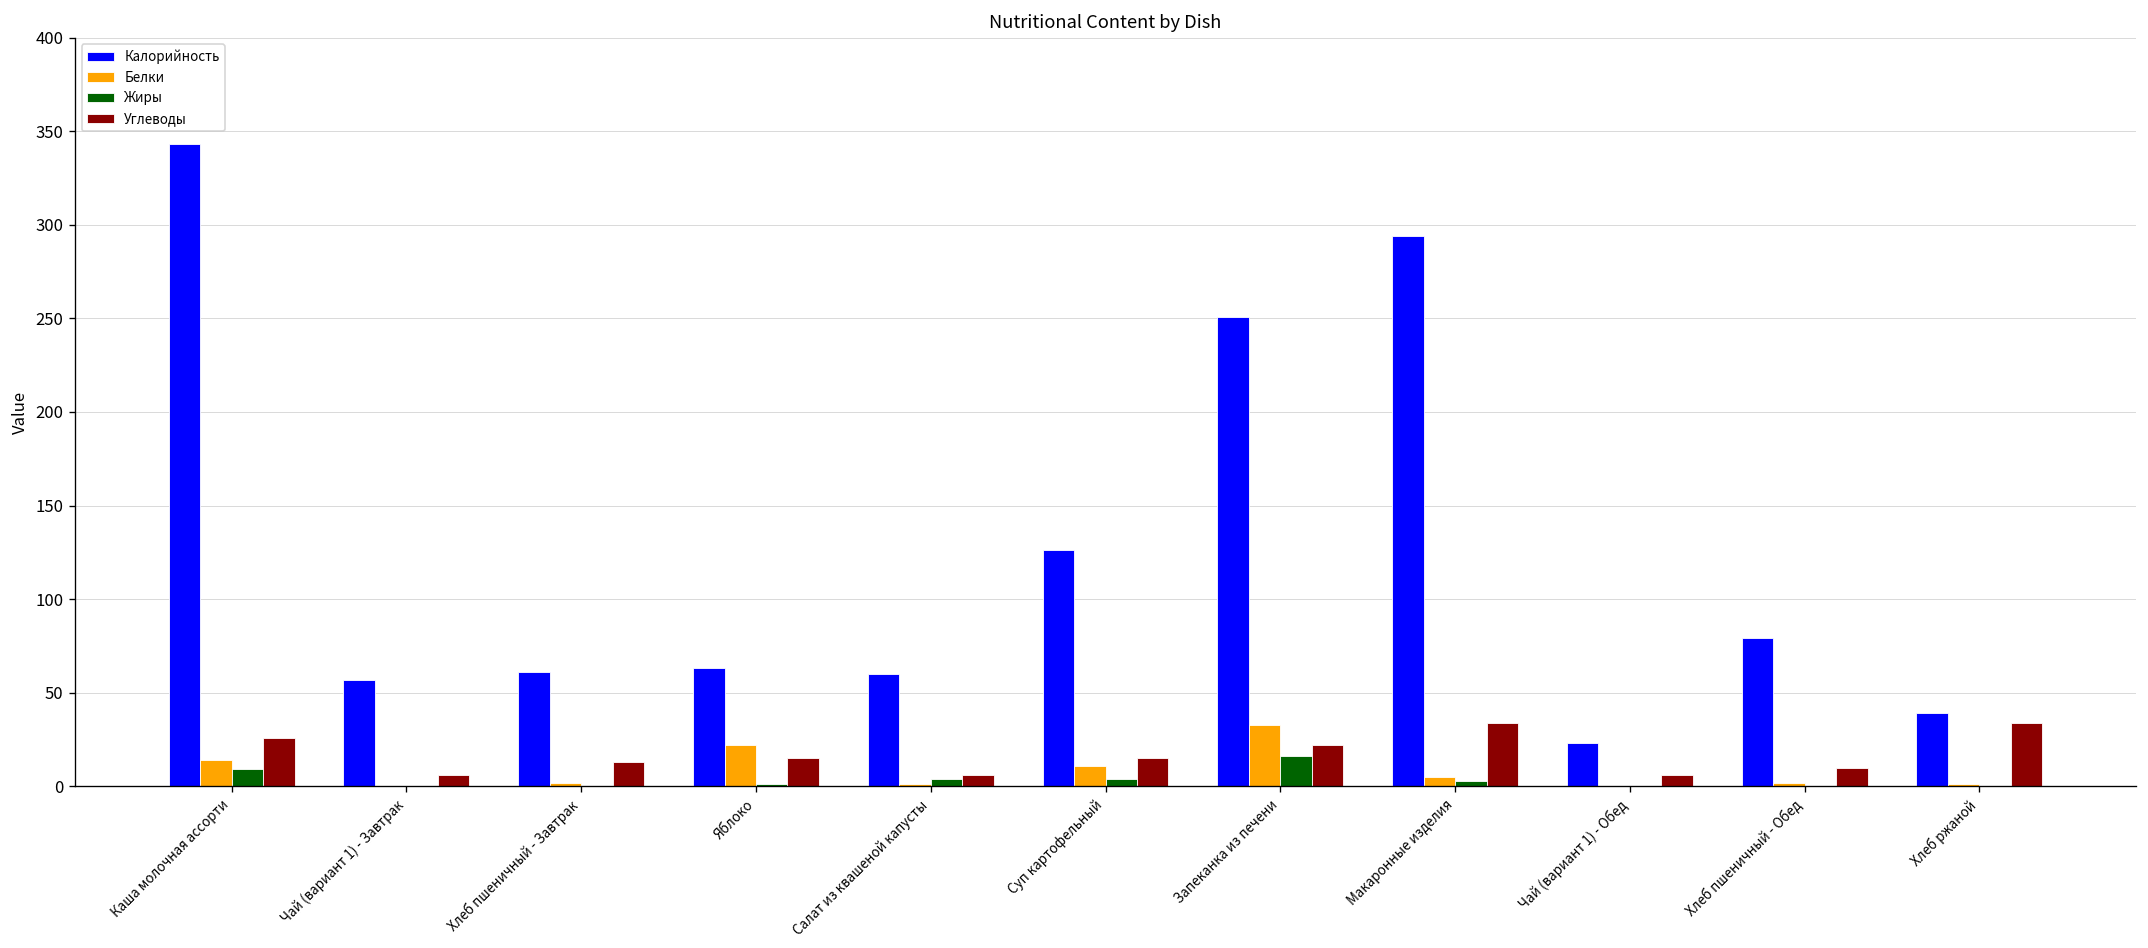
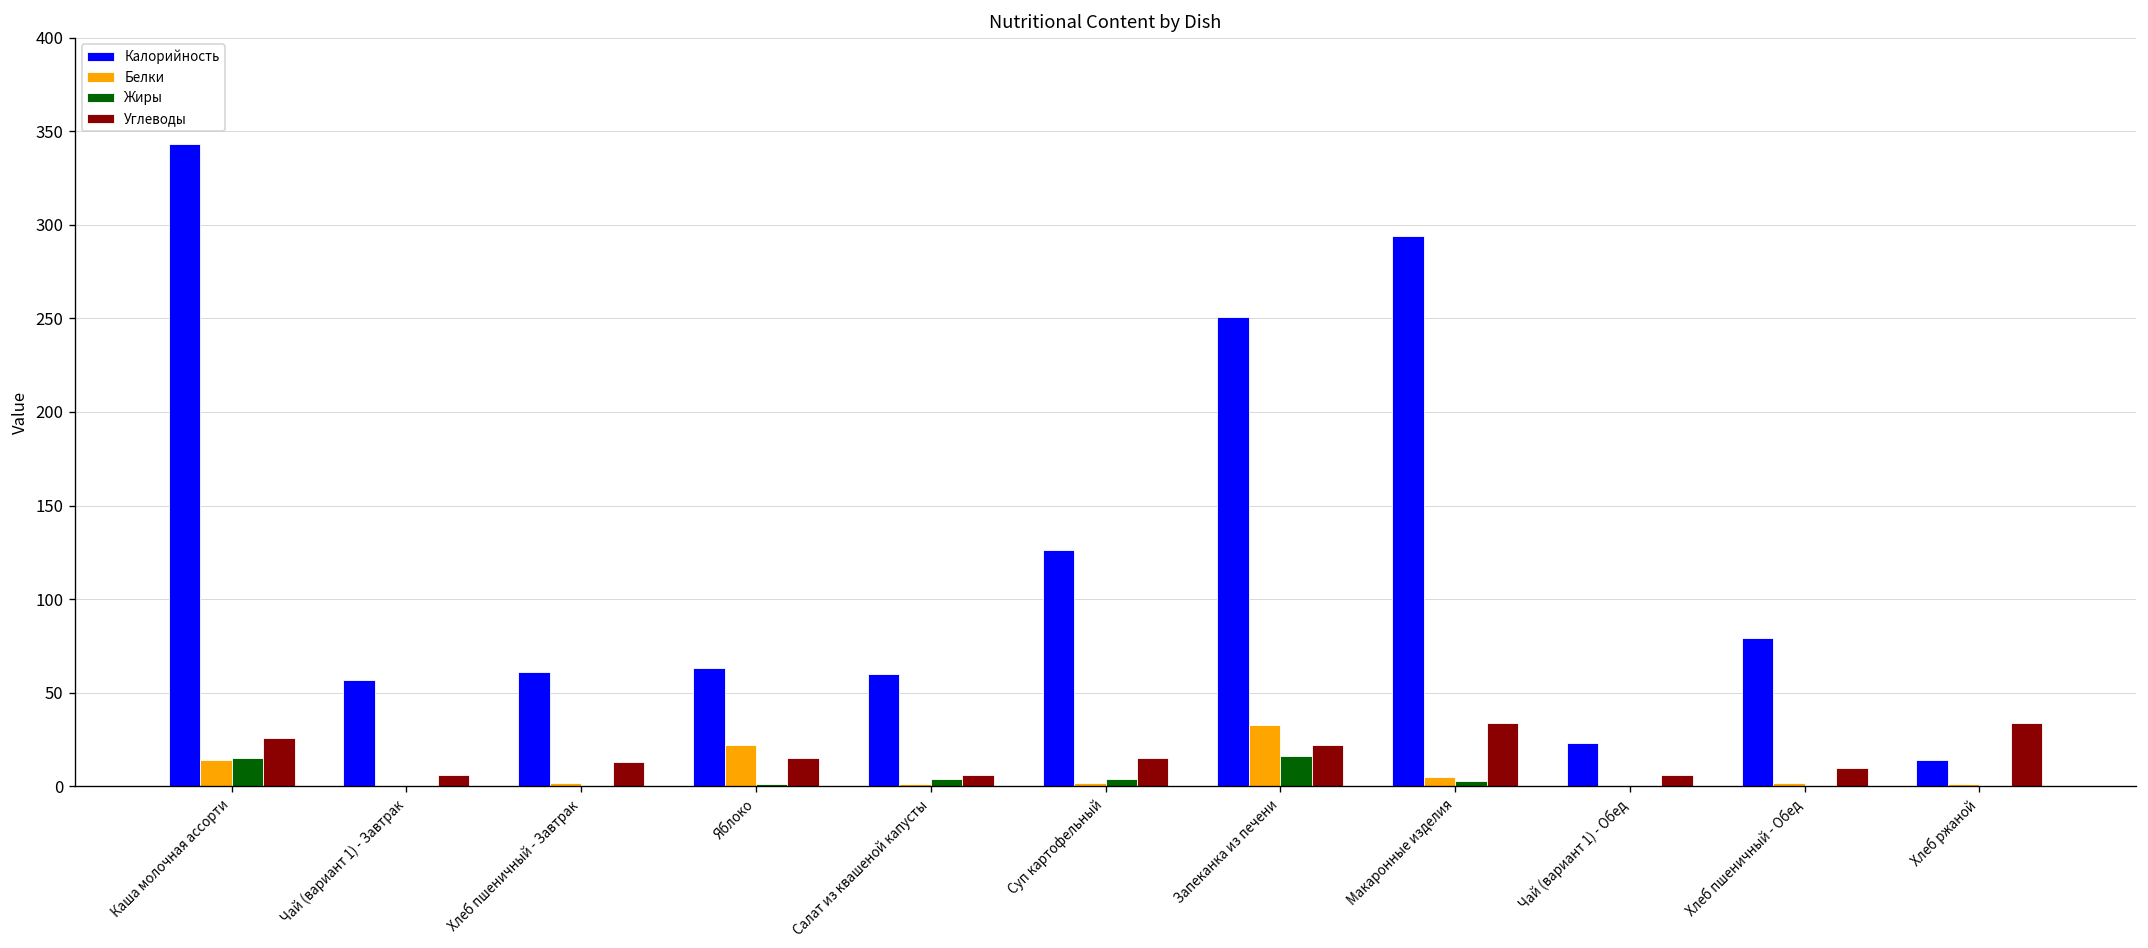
Жиры, Каша молочная ассорти: 9 -> 15
Белки, Суп картофельный: 11 -> 2
Калорийность, Хлеб ржаной: 39 -> 14
